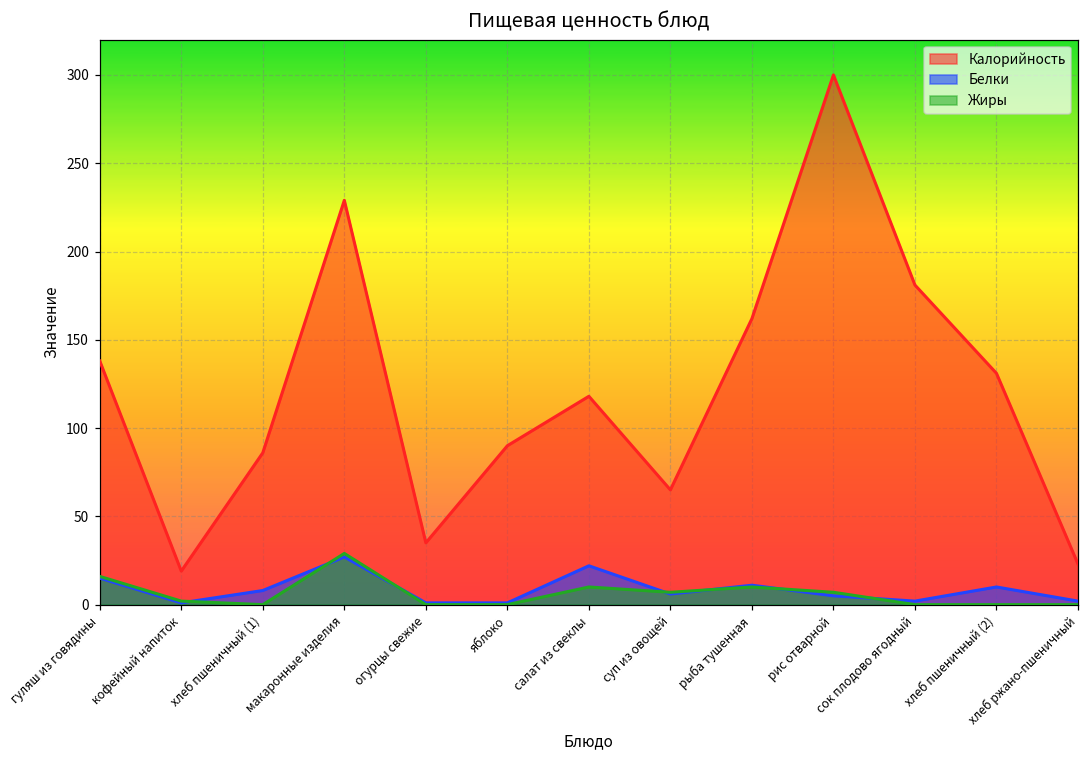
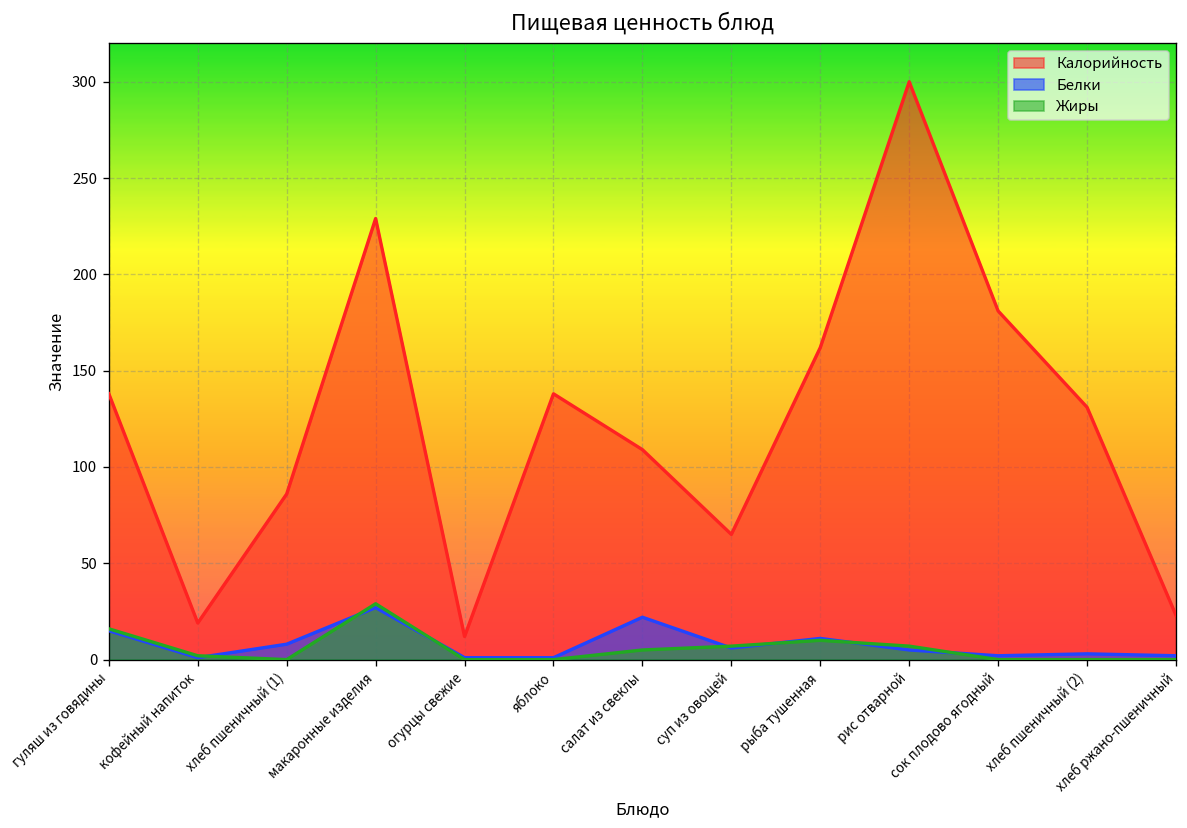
Калорийность, огурцы свежие: 35 -> 12
Калорийность, яблоко: 90 -> 138
Калорийность, салат из свеклы: 118 -> 109
Жиры, салат из свеклы: 10 -> 5
Белки, хлеб пшеничный (2): 10 -> 3
